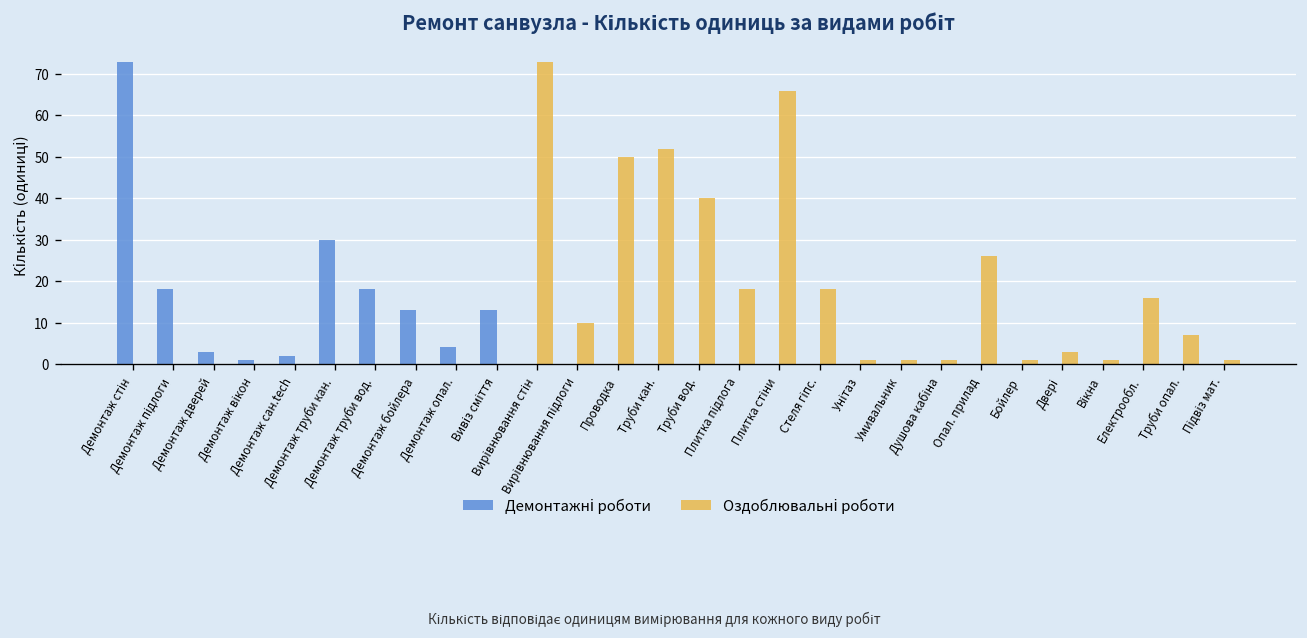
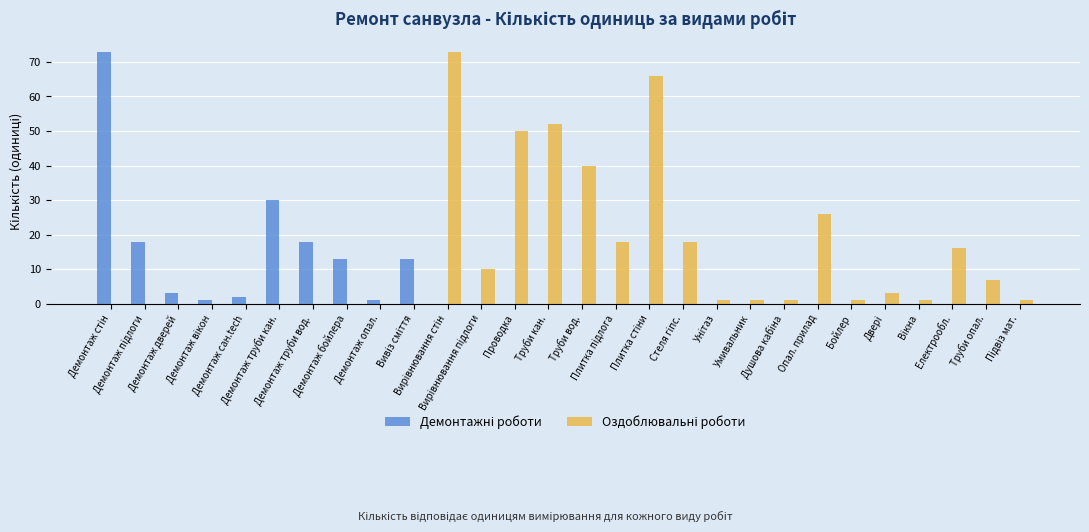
Демонтажні роботи, Демонтаж опал.: 4 -> 1
